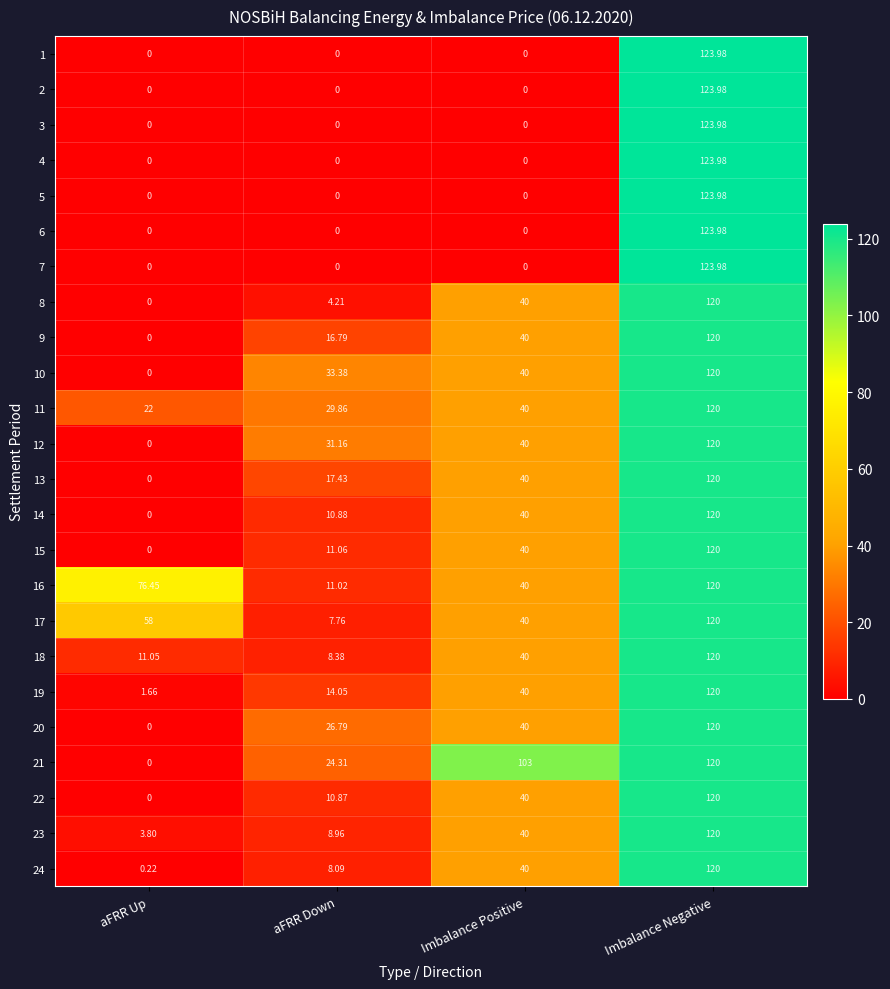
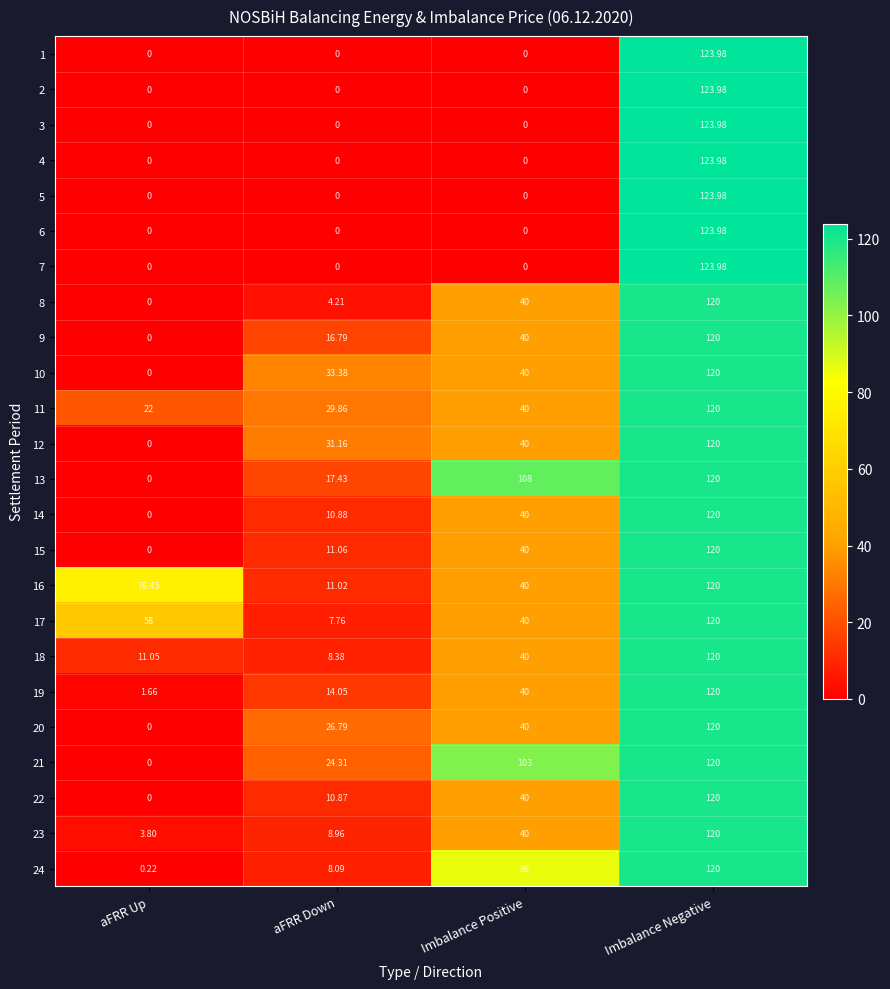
13, Imbalance Positive: 40 -> 108
24, Imbalance Positive: 40 -> 86
